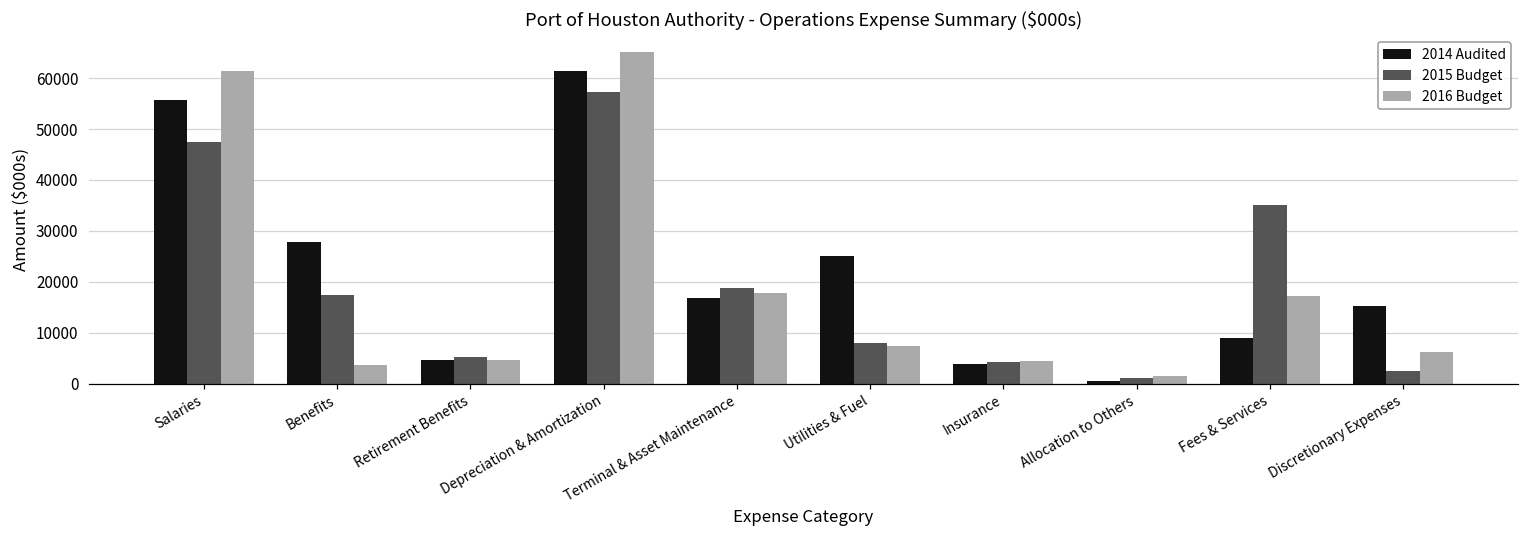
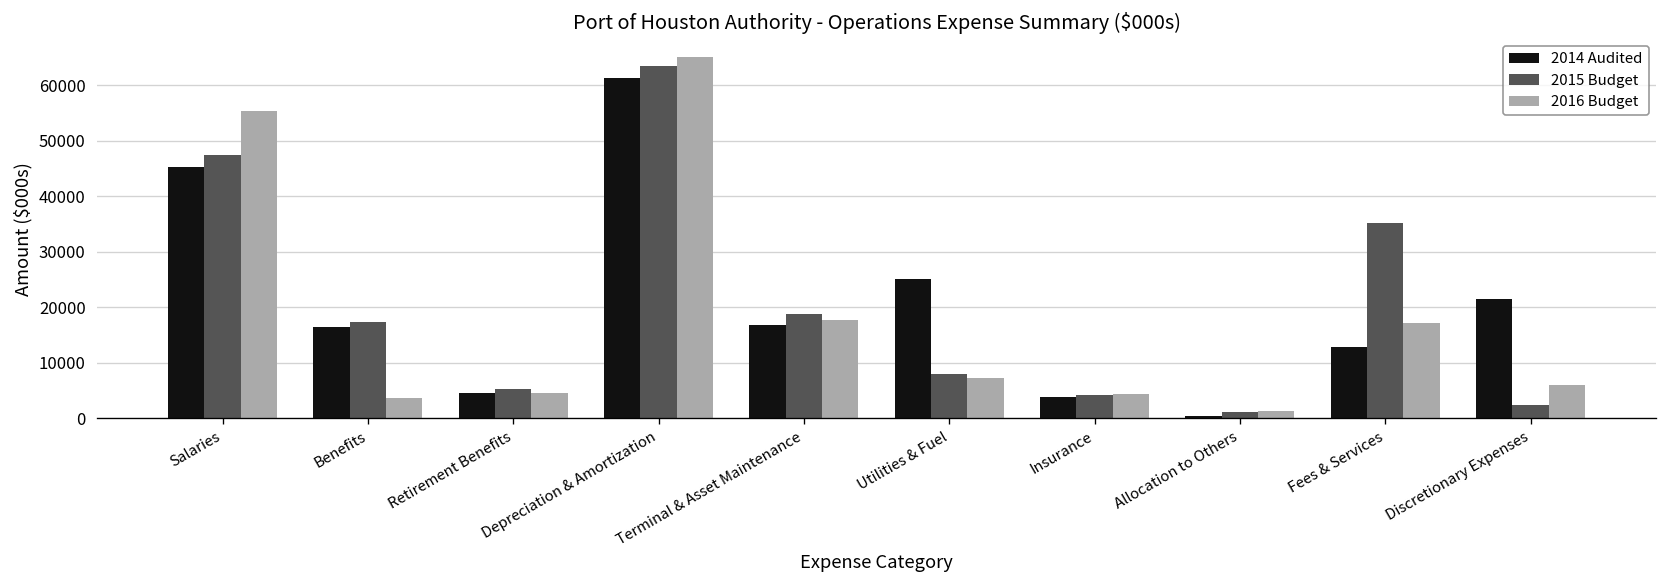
2014 Audited, Salaries: 56000 -> 45000
2016 Budget, Salaries: 61000 -> 55000
2014 Audited, Benefits: 28000 -> 16000
2015 Budget, Depreciation & Amortization: 57000 -> 63000
2014 Audited, Fees & Services: 9000 -> 13000
2014 Audited, Discretionary Expenses: 15000 -> 21000
